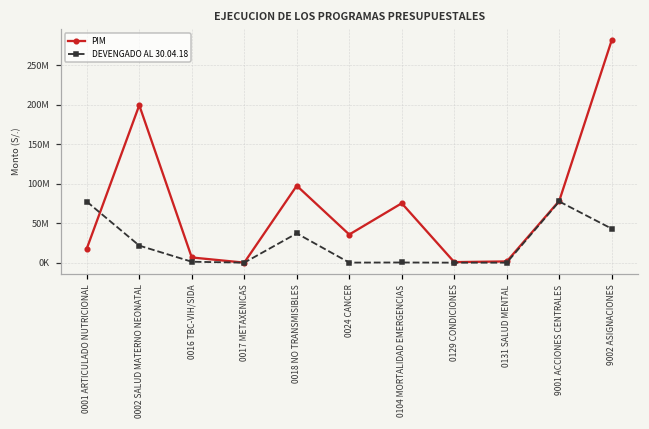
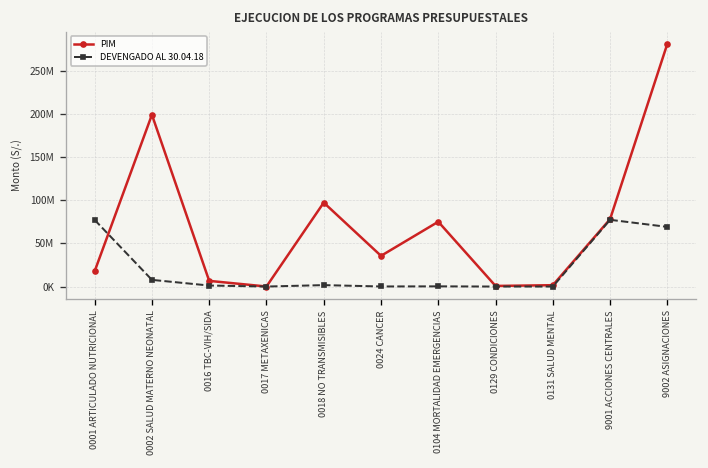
DEVENGADO AL 30.04.18, 0002 SALUD MATERNO NEONATAL: 20000000 -> 10000000
DEVENGADO AL 30.04.18, 0018 NO TRANSMISIBLES: 40000000 -> 0
DEVENGADO AL 30.04.18, 9002 ASIGNACIONES: 40000000 -> 70000000
